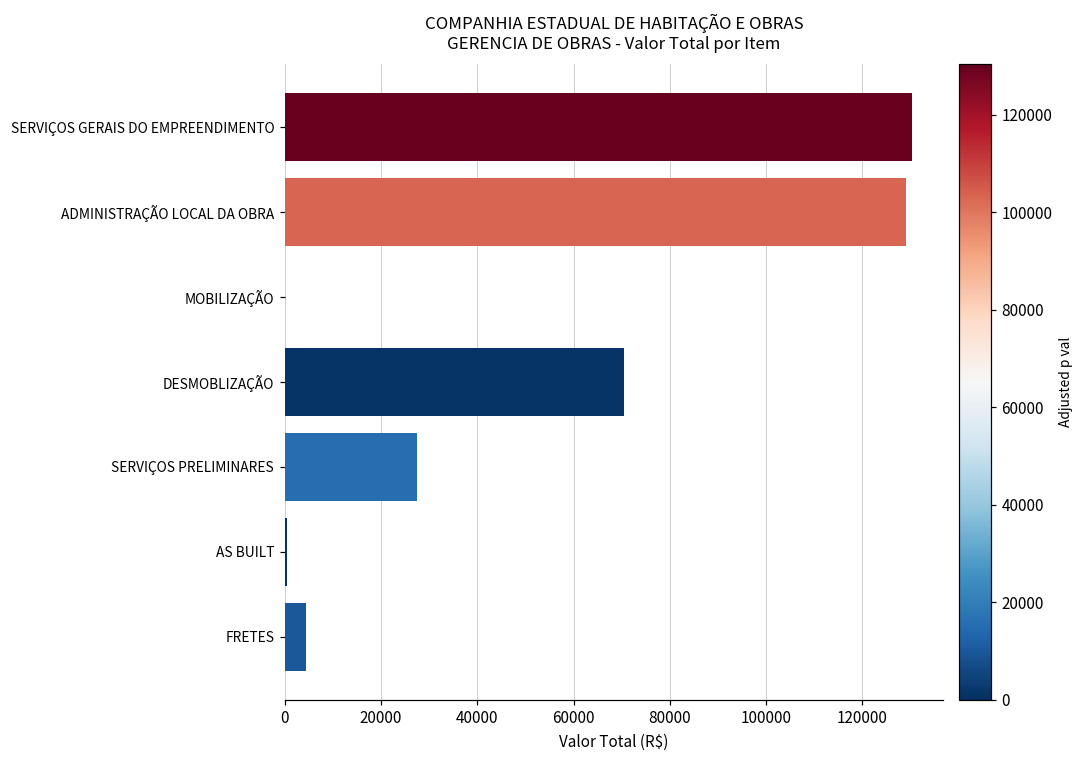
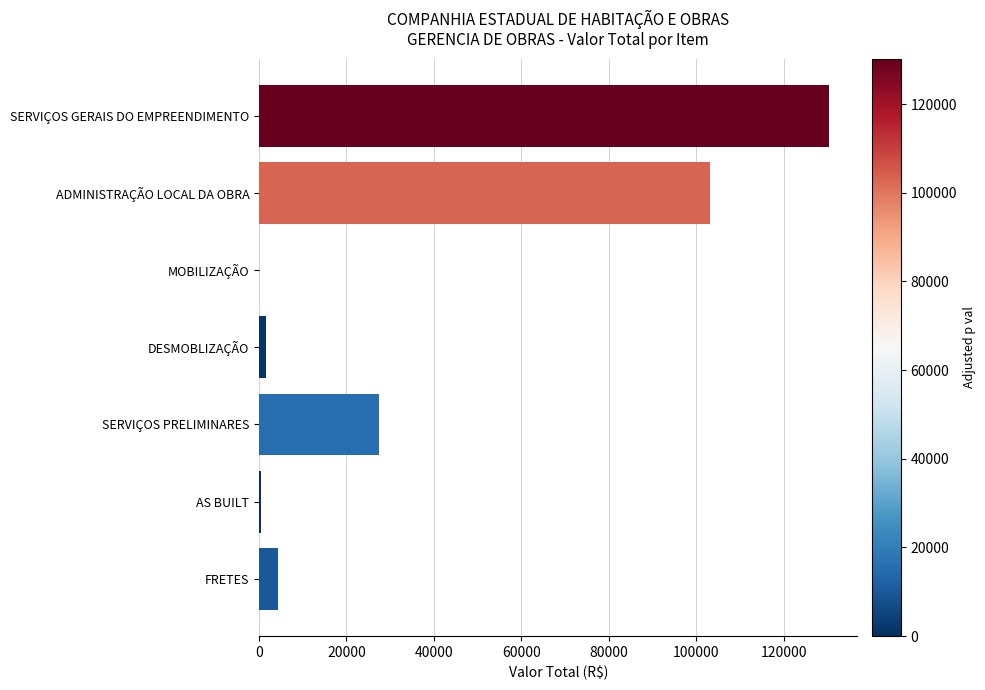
ADMINISTRAÇÃO LOCAL DA OBRA: 129000 -> 103000
DESMOBLIZAÇÃO: 70000 -> 2000
